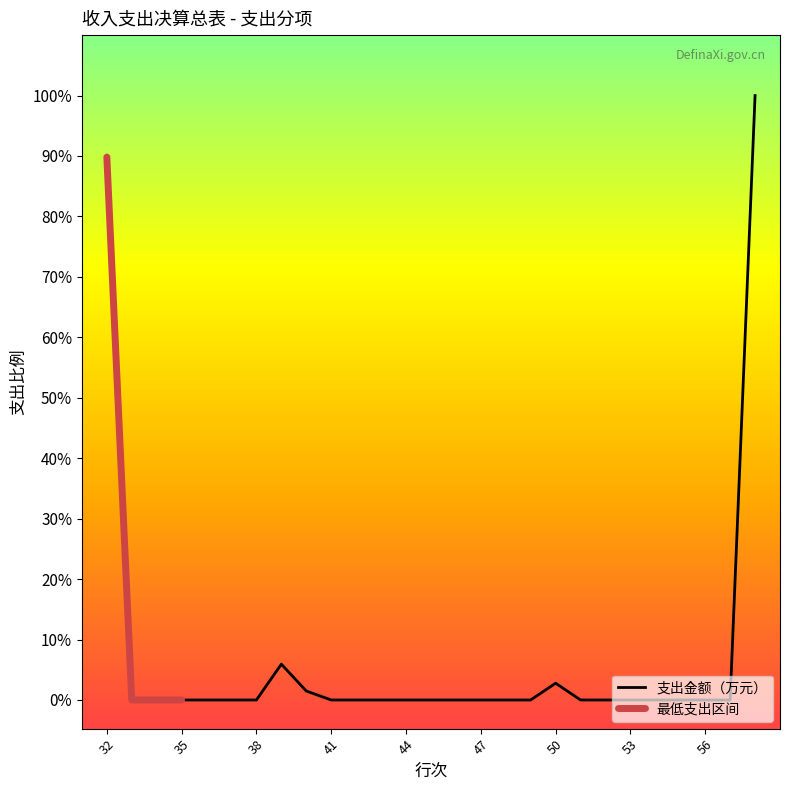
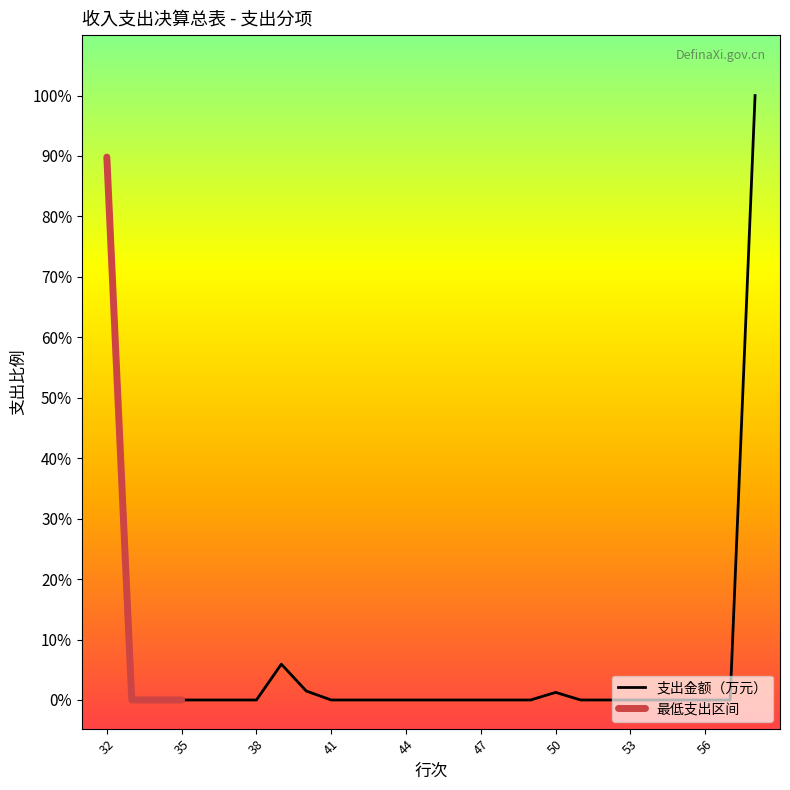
支出金额（万元）, 50: 3% -> 1%
